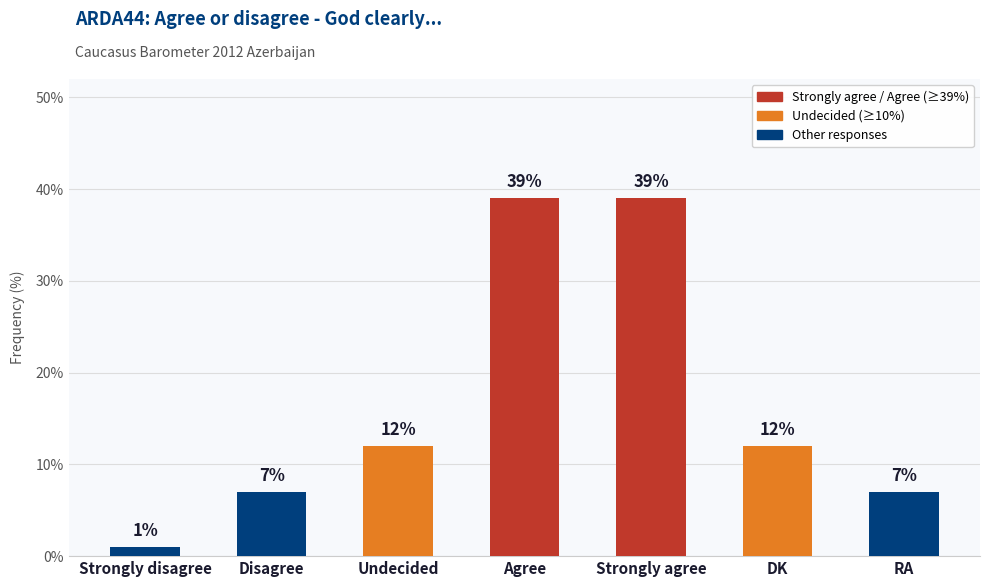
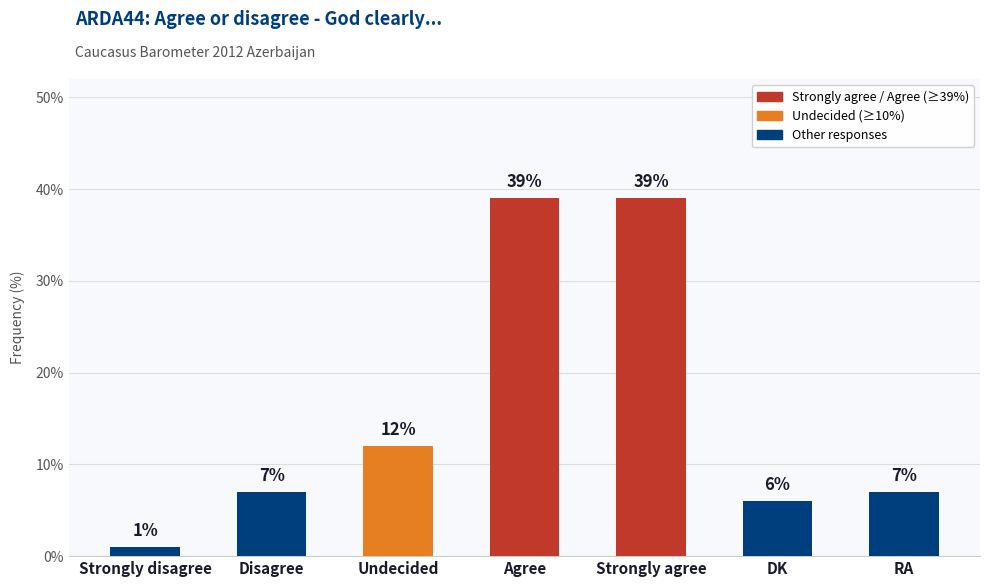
DK: 12% -> 6%
